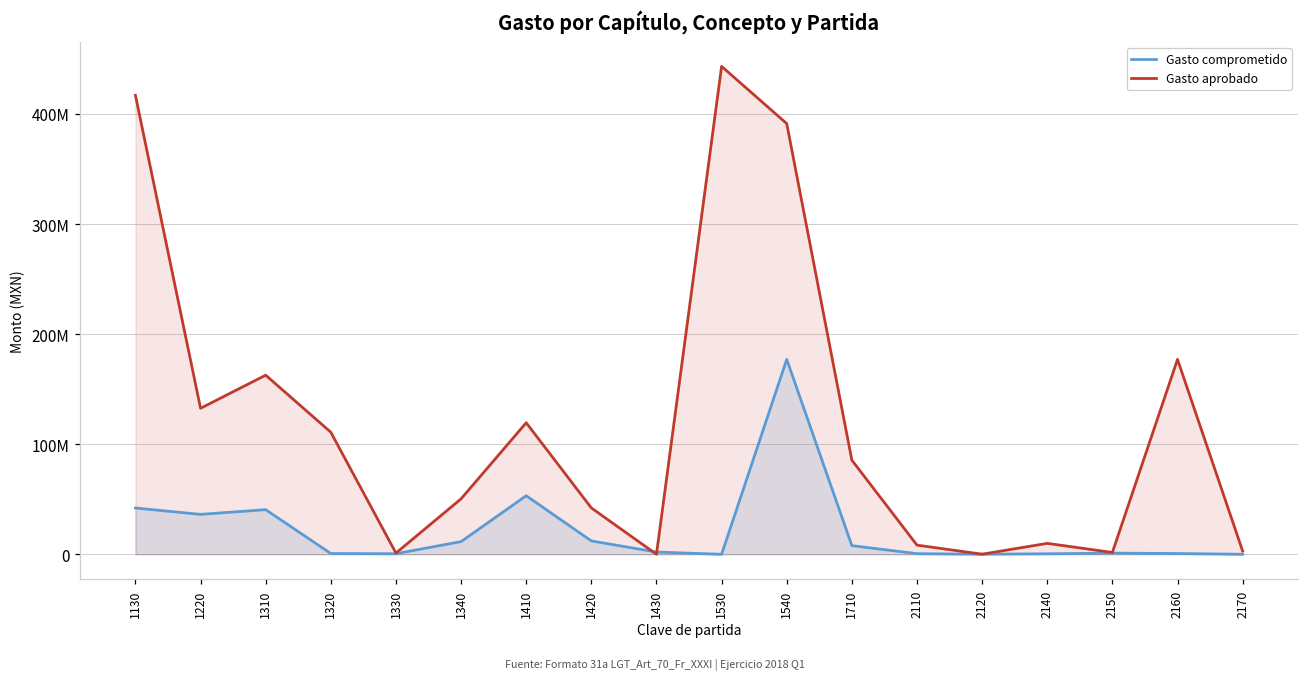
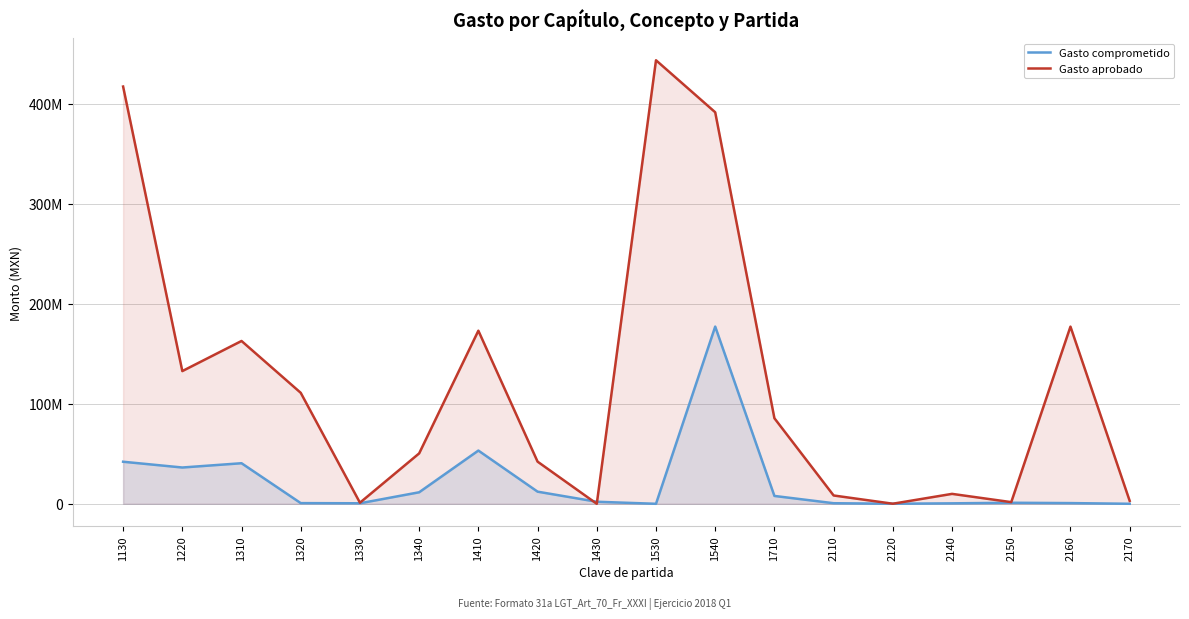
Gasto aprobado, 1410: 119000000 -> 173000000
